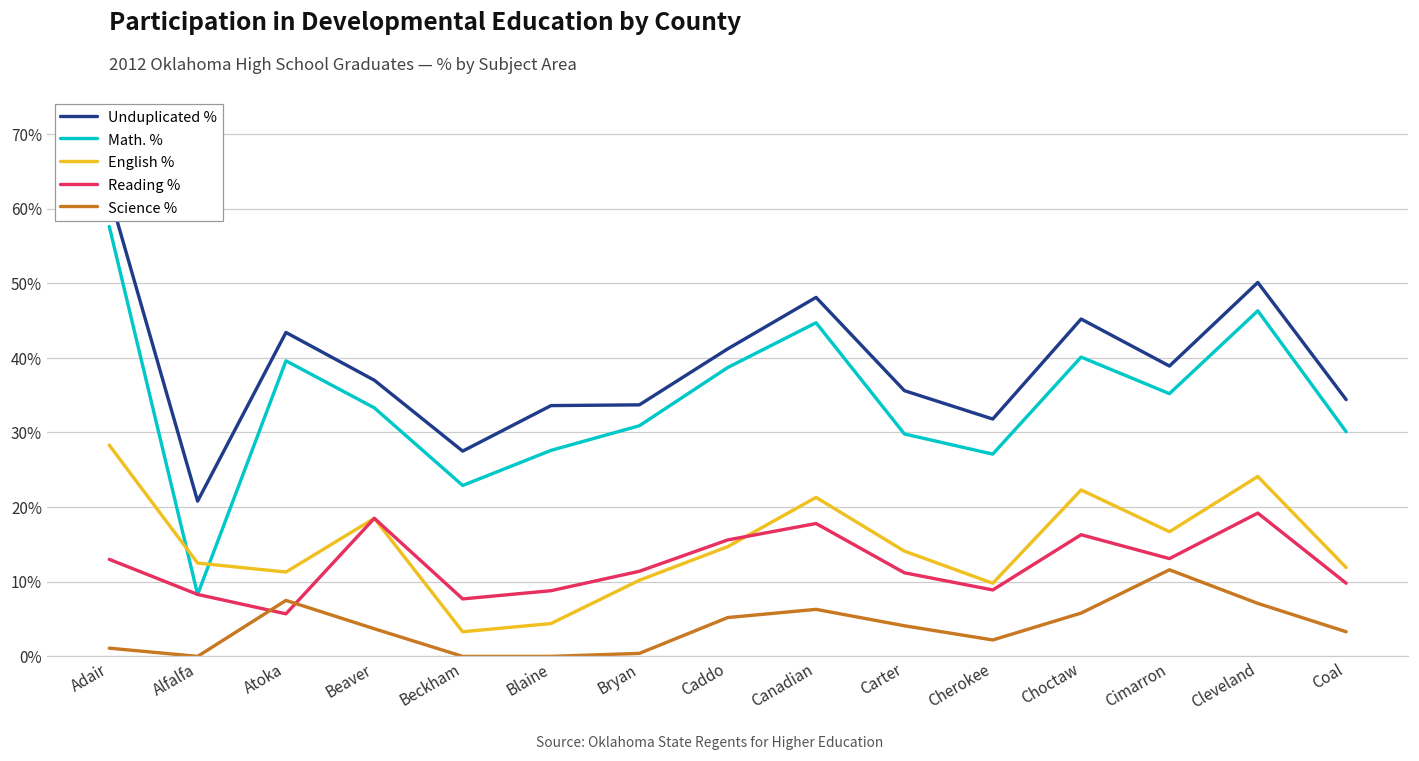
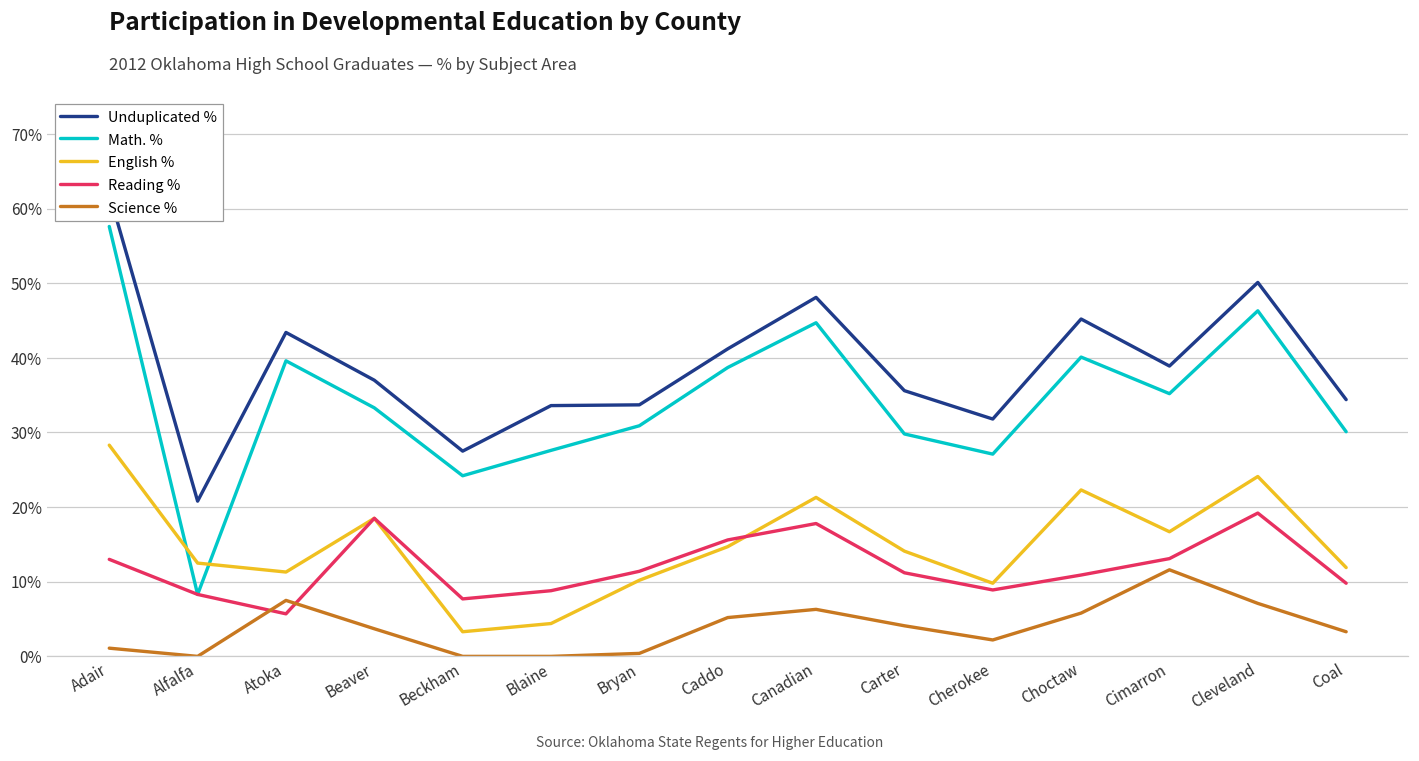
Math. %, Beckham: 23% -> 24%
Reading %, Choctaw: 16% -> 11%
